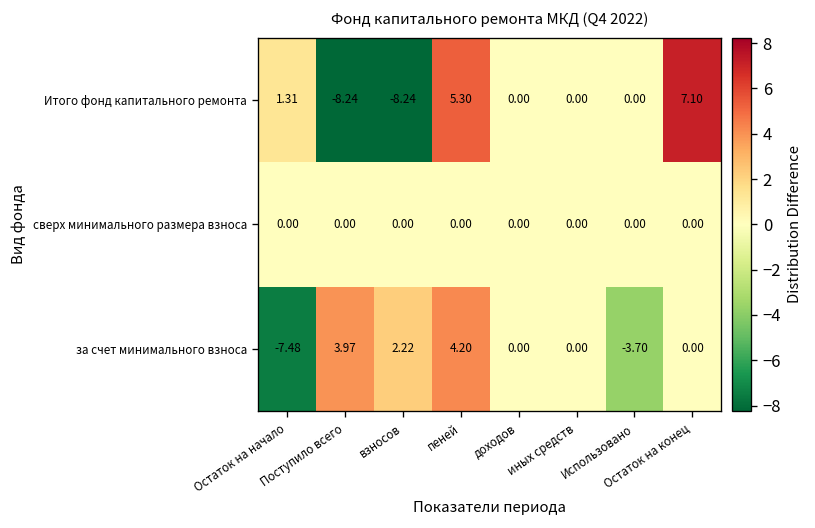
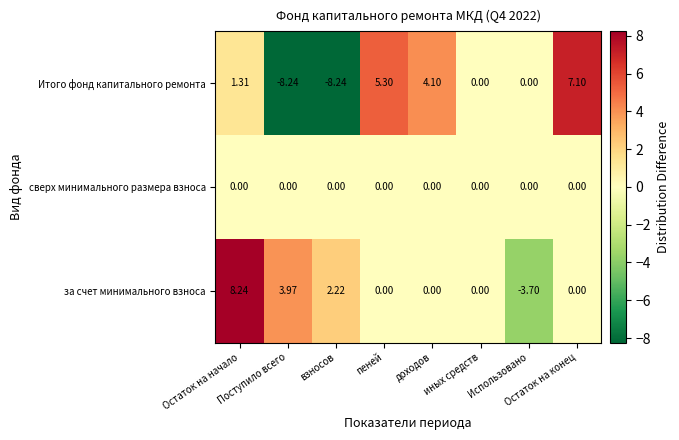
Итого фонд капитального ремонта, доходов: 0.00 -> 4.10
за счет минимального взноса, Остаток на начало: -7.48 -> 8.24
за счет минимального взноса, пеней: 4.20 -> 0.00
